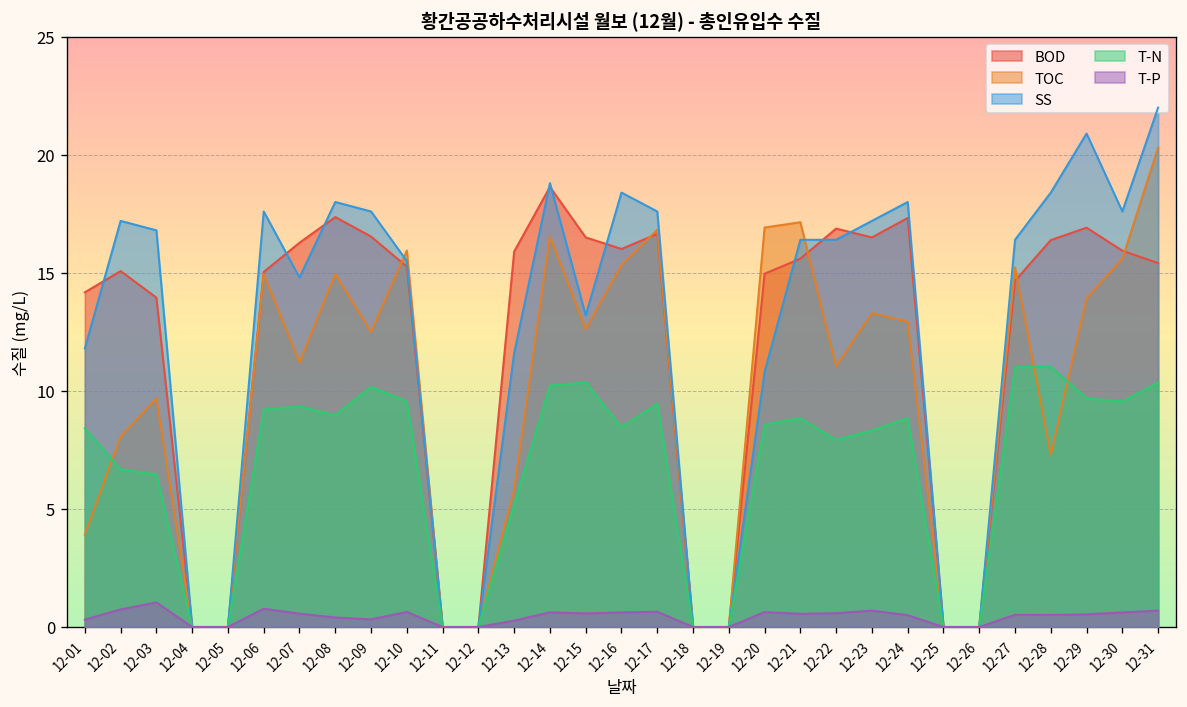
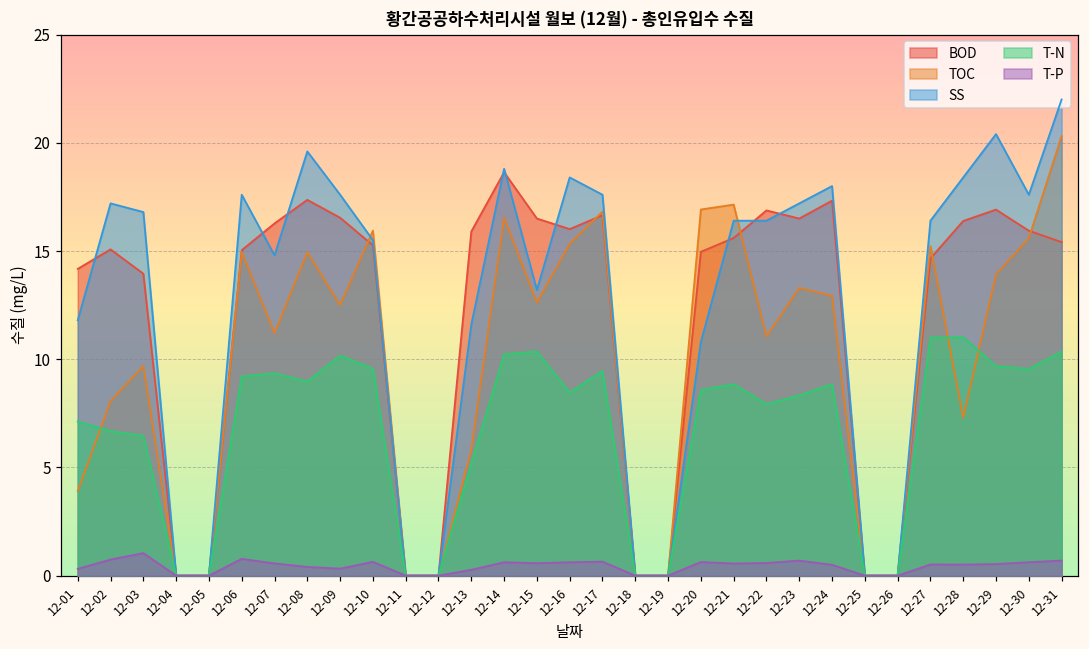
T-N, 12-01: 8.4 -> 7.1
SS, 12-08: 18.0 -> 19.6
SS, 12-29: 20.9 -> 20.4
